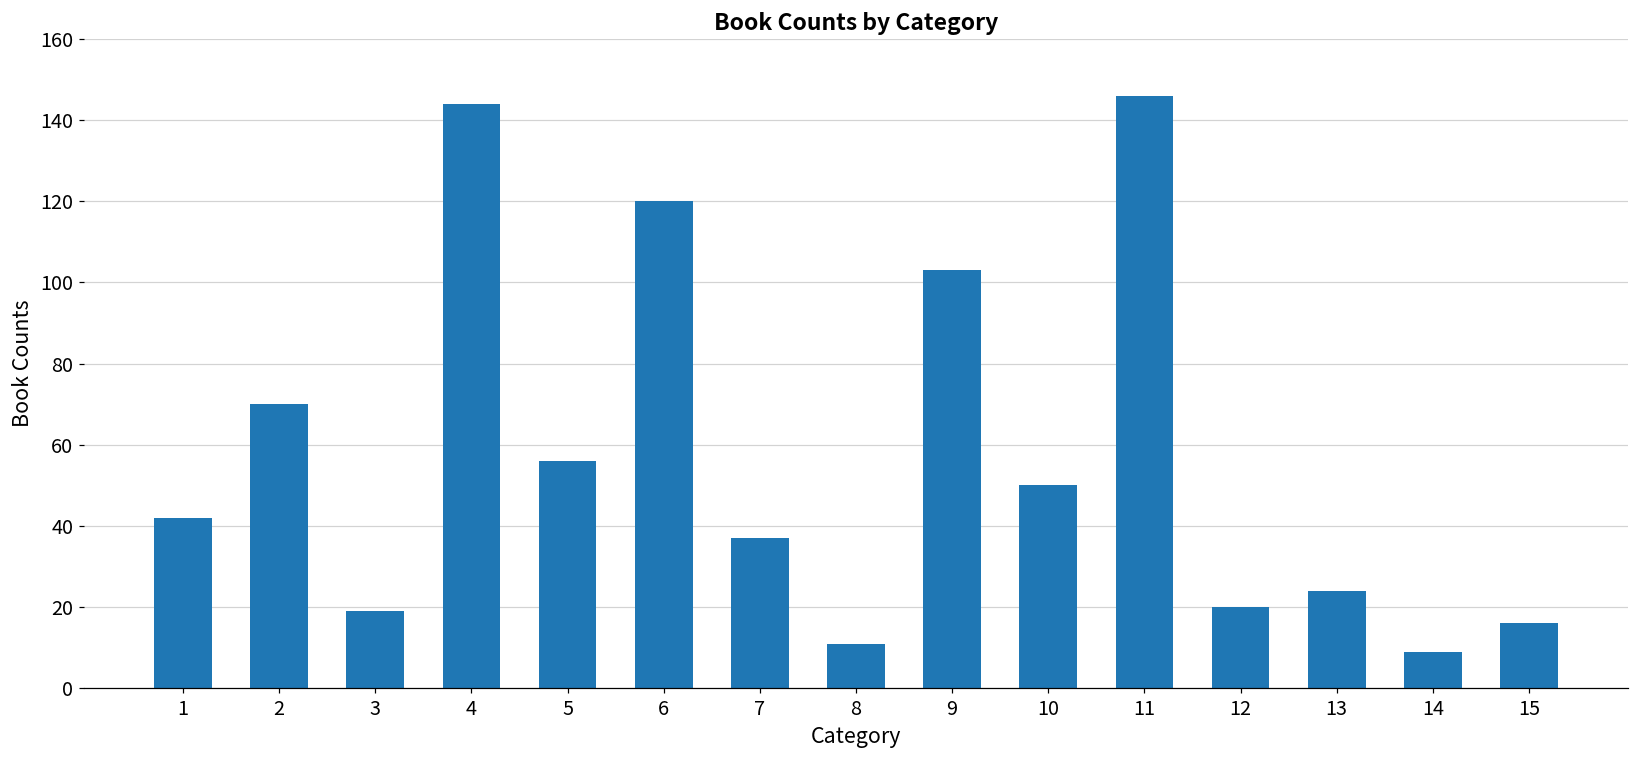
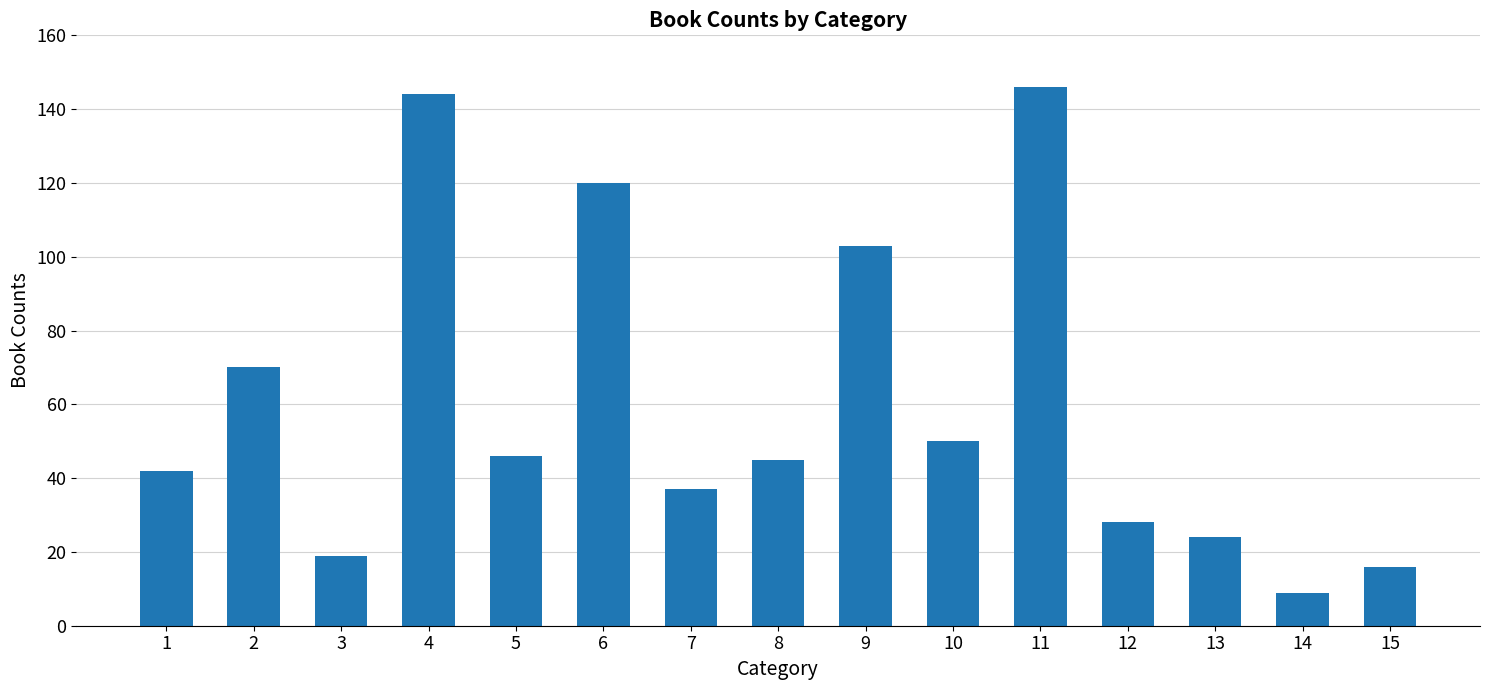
5: 56 -> 46
8: 11 -> 45
12: 20 -> 28
